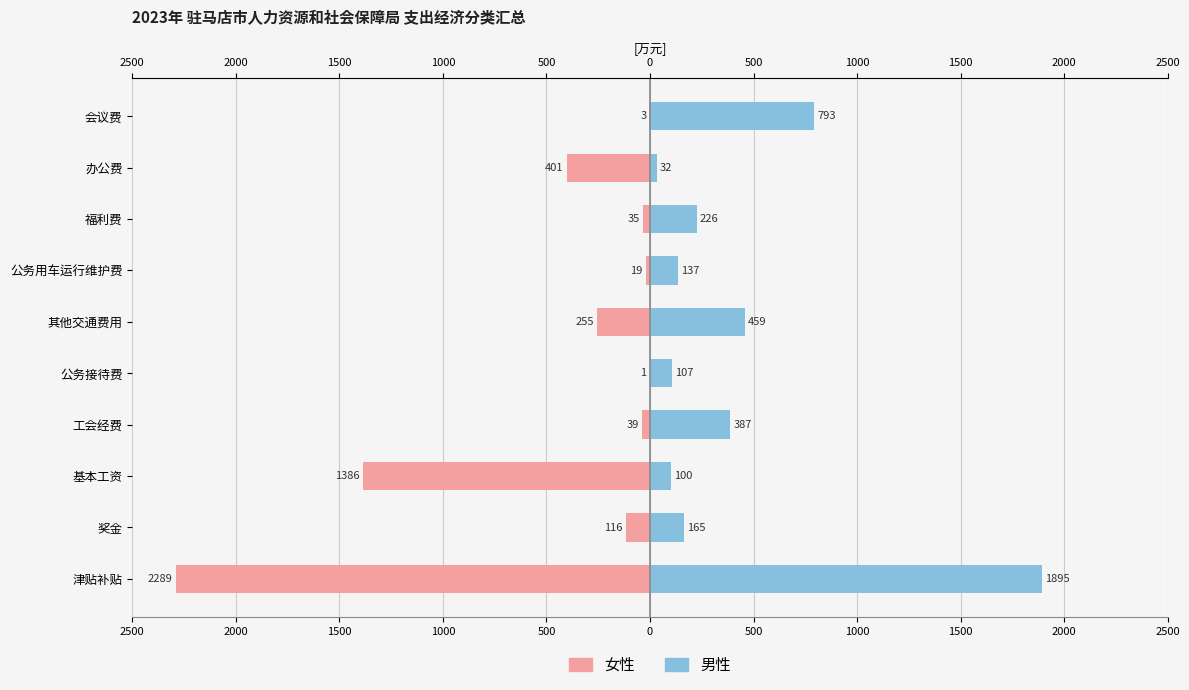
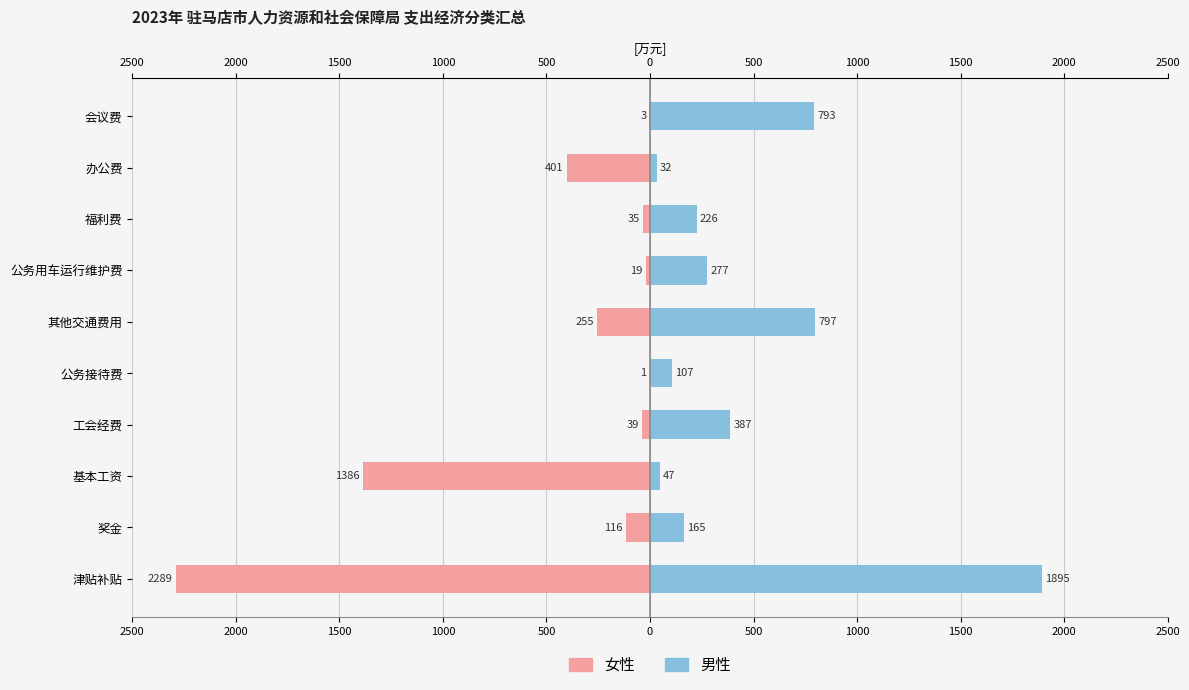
男性, 公务用车运行维护费: 137 -> 277
男性, 其他交通费用: 459 -> 797
男性, 基本工资: 100 -> 47
